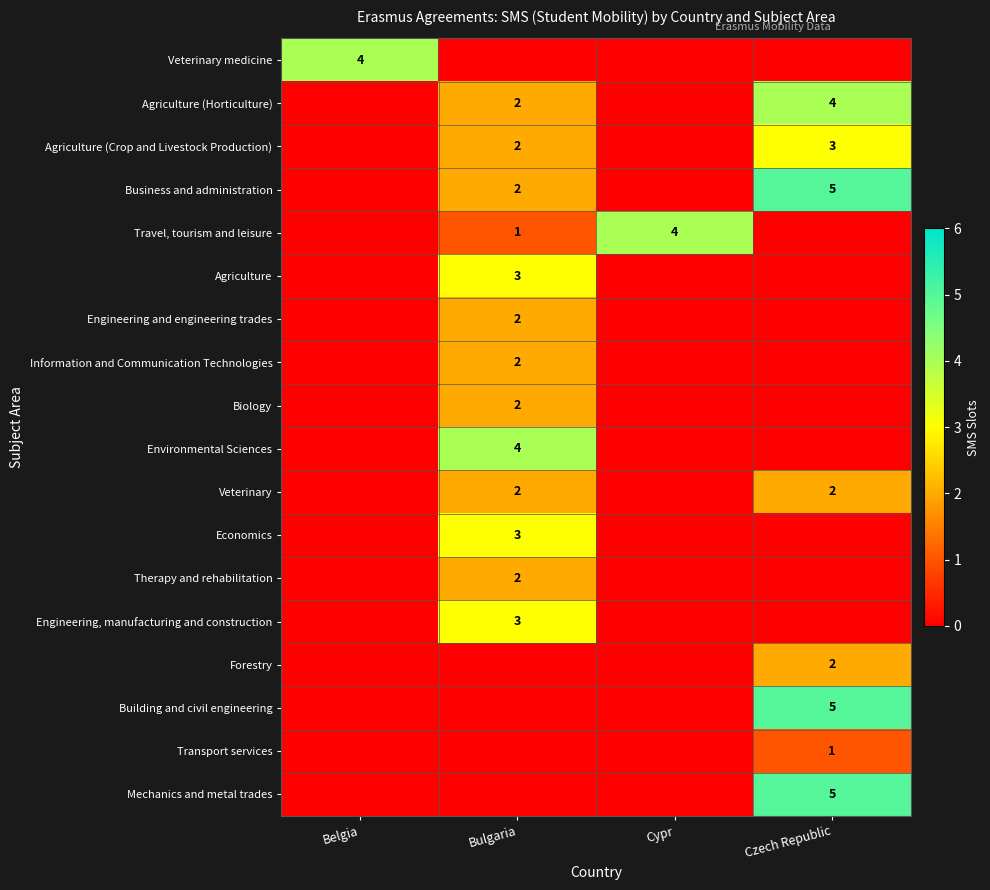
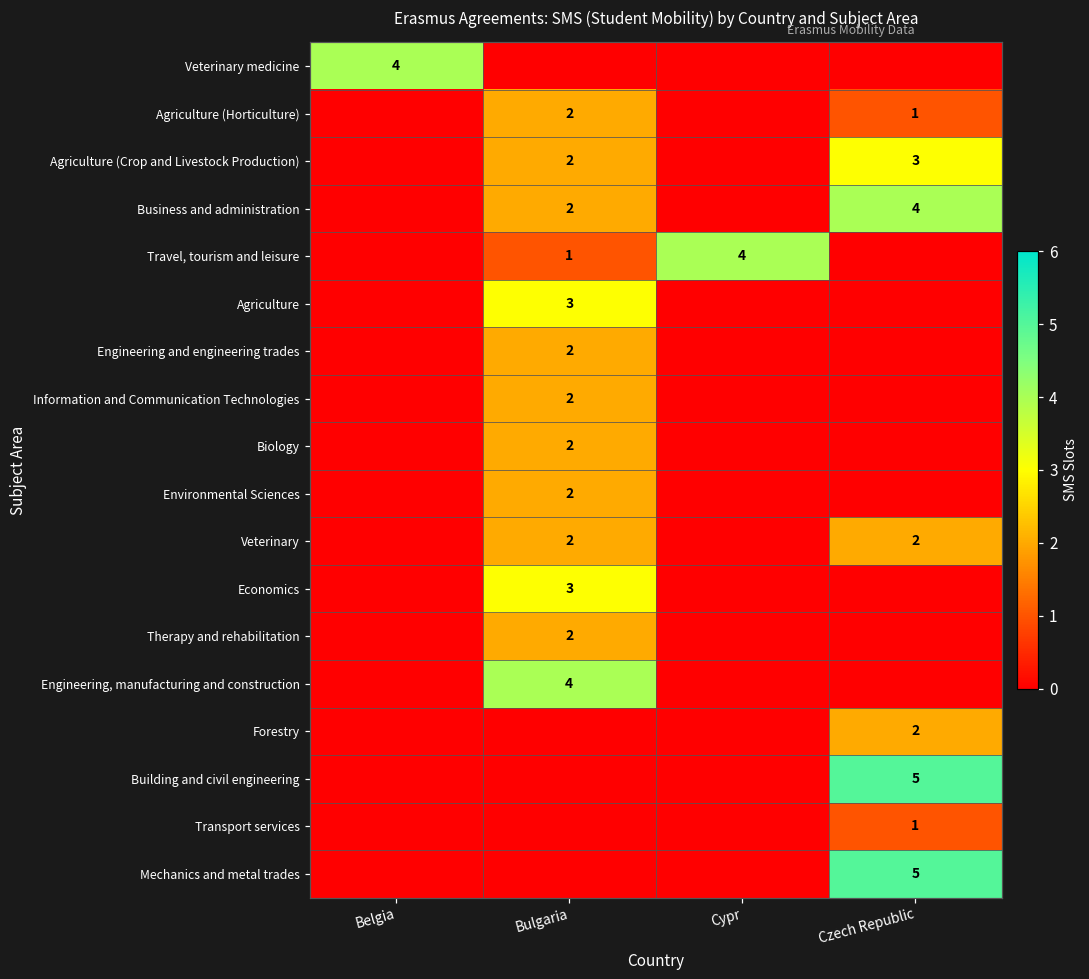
Agriculture (Horticulture), Czech Republic: 4 -> 1
Business and administration, Czech Republic: 5 -> 4
Environmental Sciences, Bulgaria: 4 -> 2
Engineering, manufacturing and construction, Bulgaria: 3 -> 4
